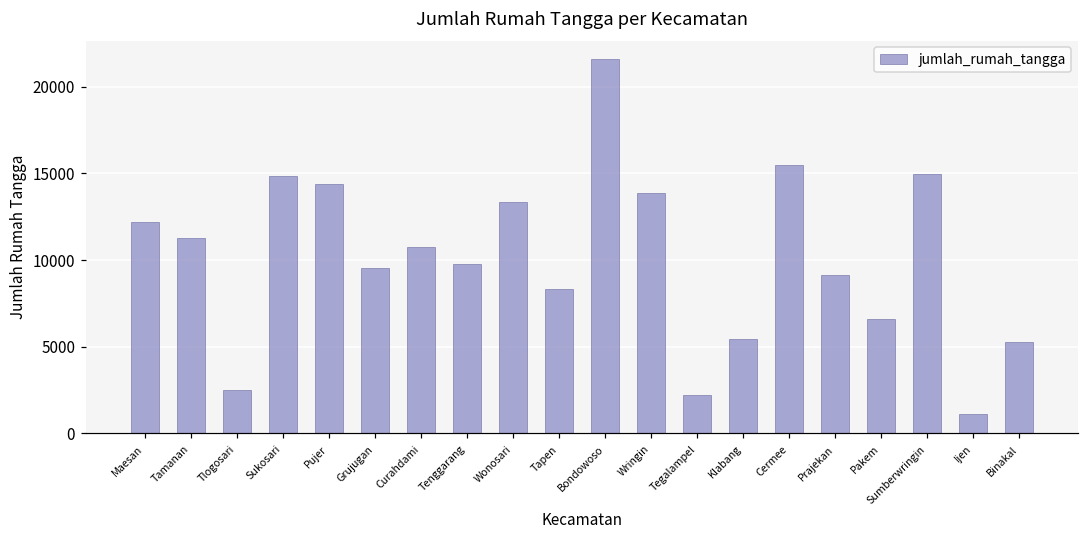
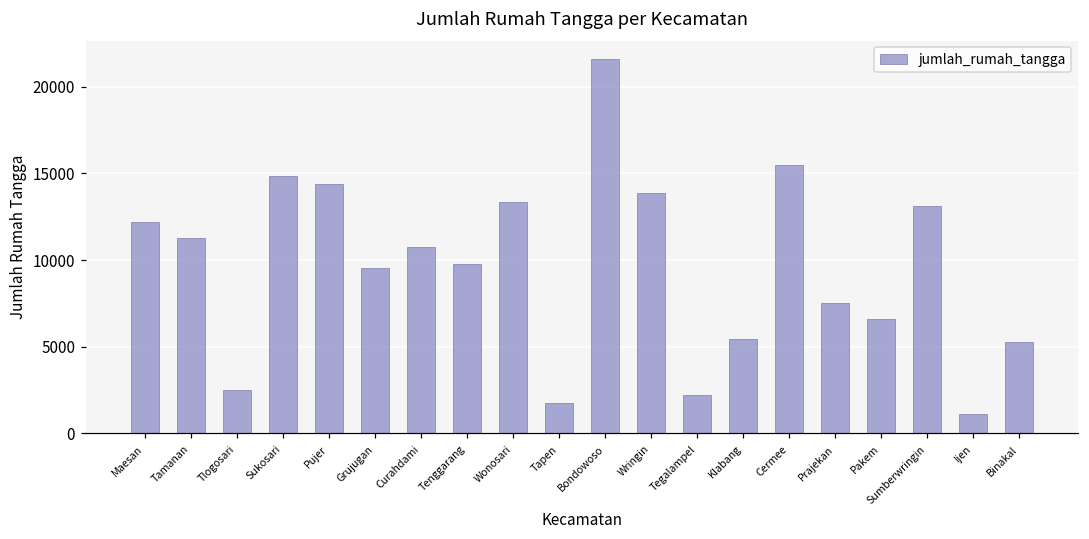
Tapen: 8300 -> 1700
Prajekan: 9100 -> 7500
Sumberwringin: 14900 -> 13100
